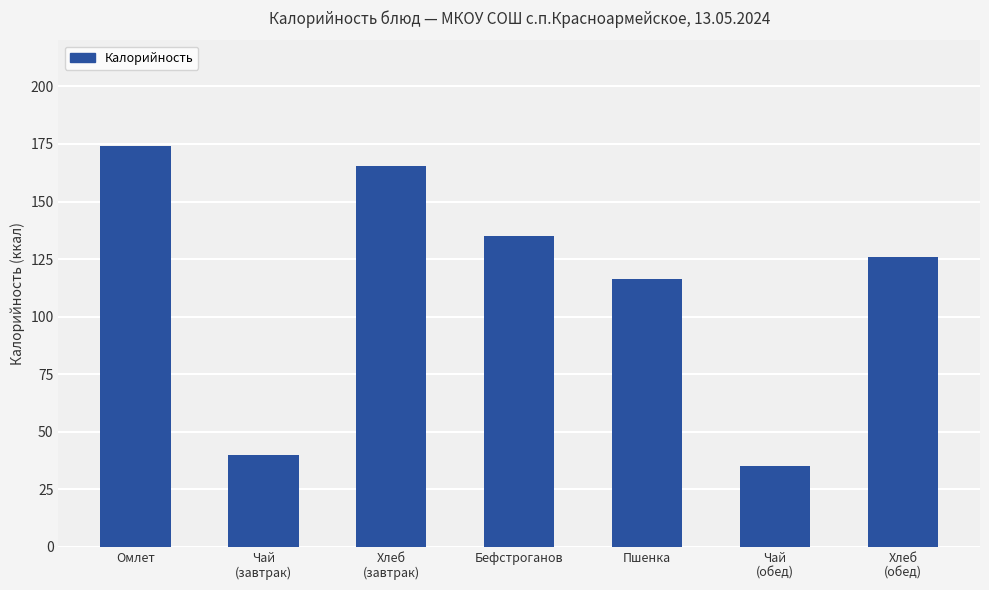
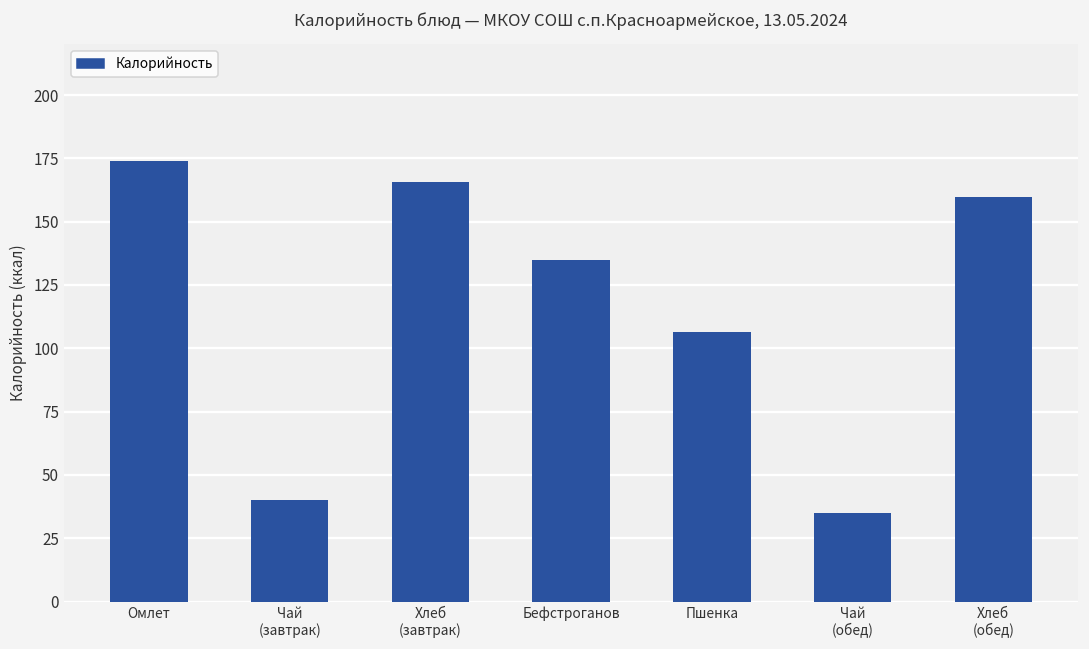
Пшенка: 116 -> 107
Хлеб (обед): 126 -> 160
